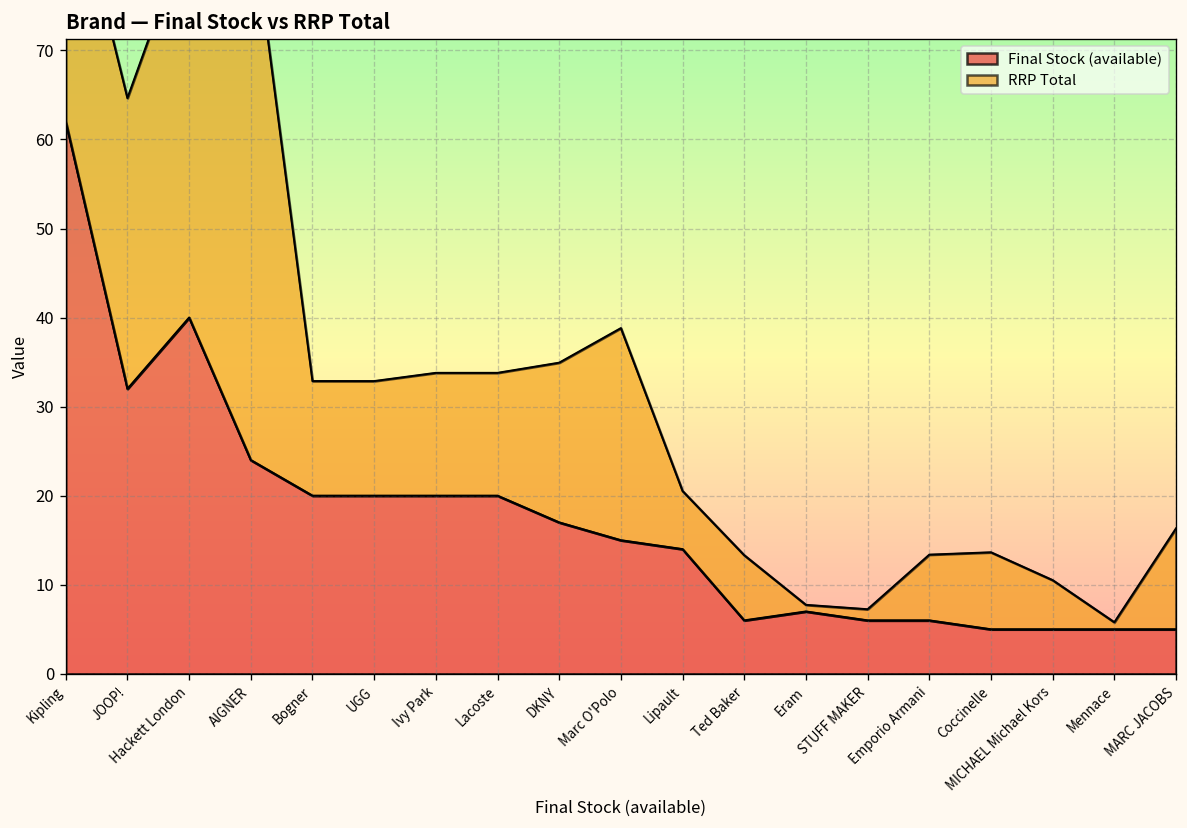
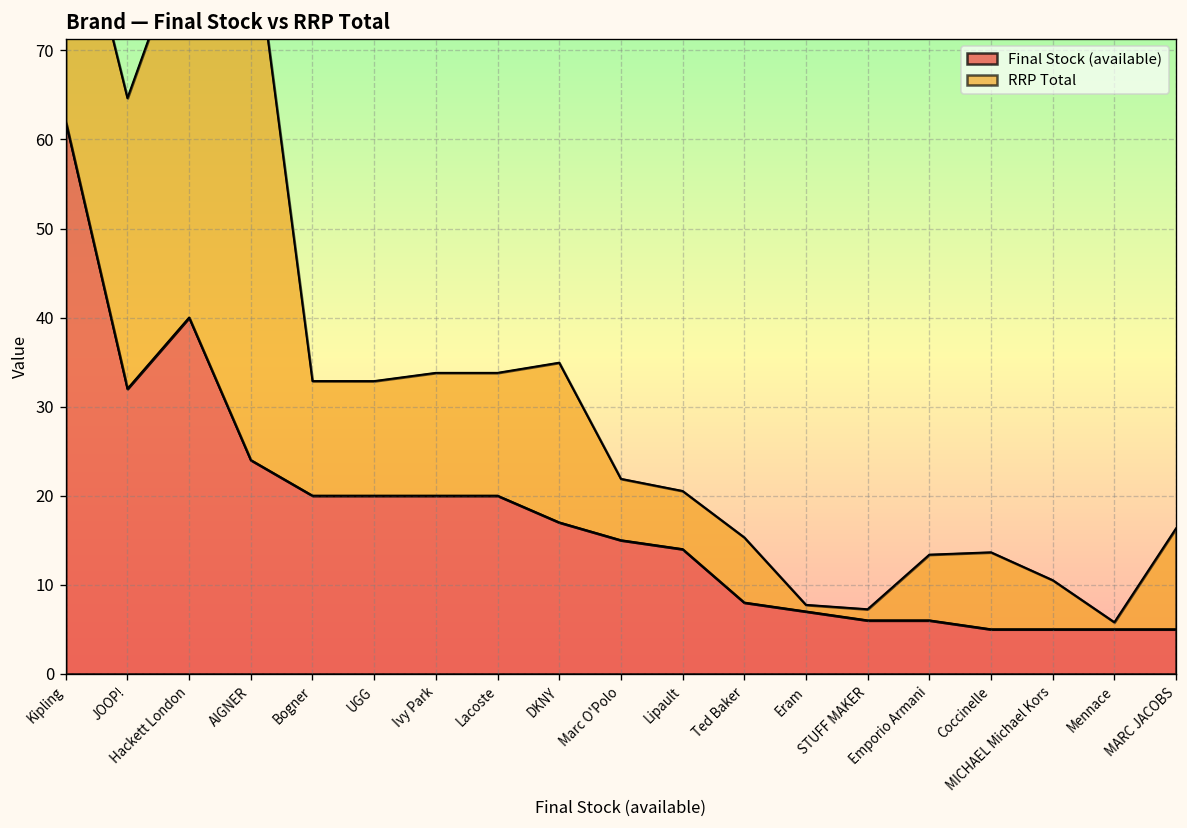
RRP Total, Marc O'Polo: 24 -> 7
Final Stock (available), Ted Baker: 6 -> 8
